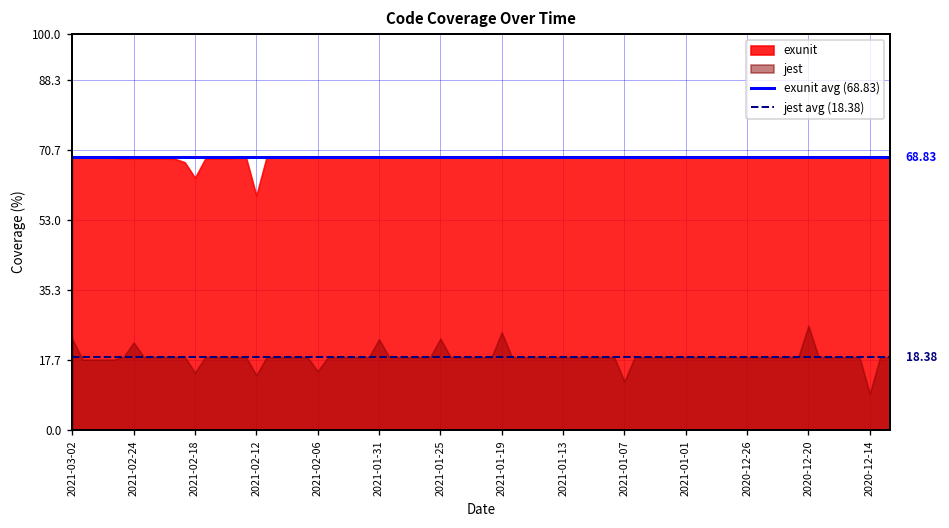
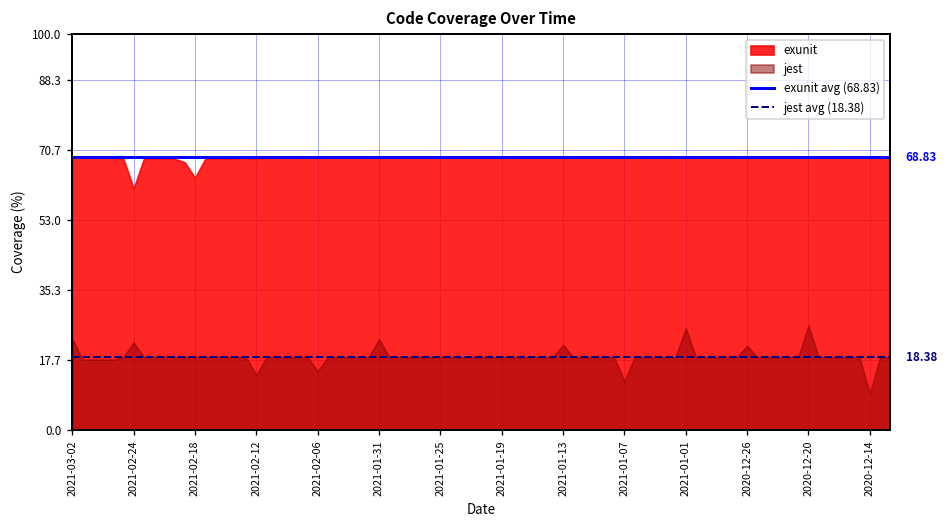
exunit, 2021-02-24: 69 -> 61
jest, 2021-02-18: 14 -> 18
exunit, 2021-02-12: 59 -> 68
jest, 2021-01-25: 23 -> 18
jest, 2021-01-19: 25 -> 18
jest, 2021-01-13: 18 -> 22
jest, 2021-01-01: 18 -> 26
jest, 2020-12-26: 18 -> 21
